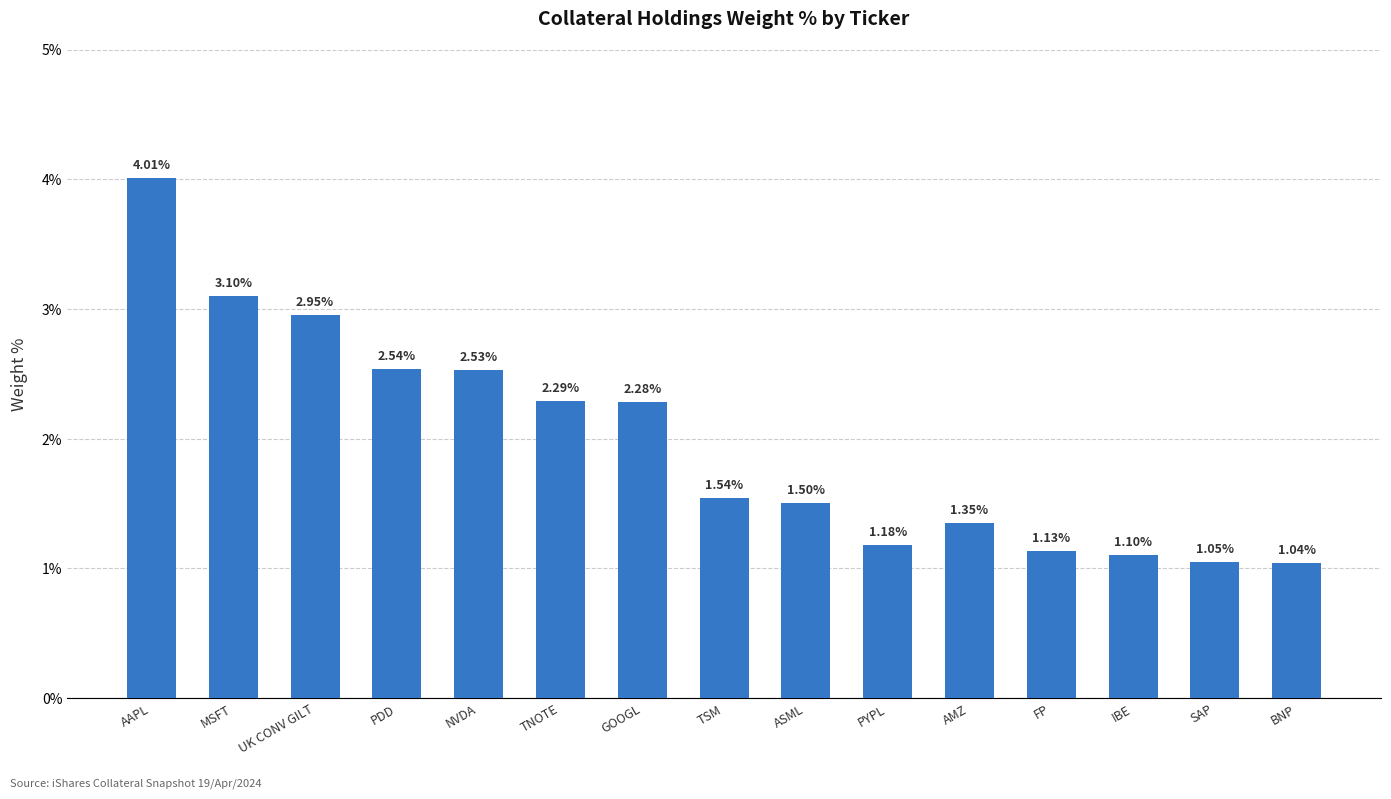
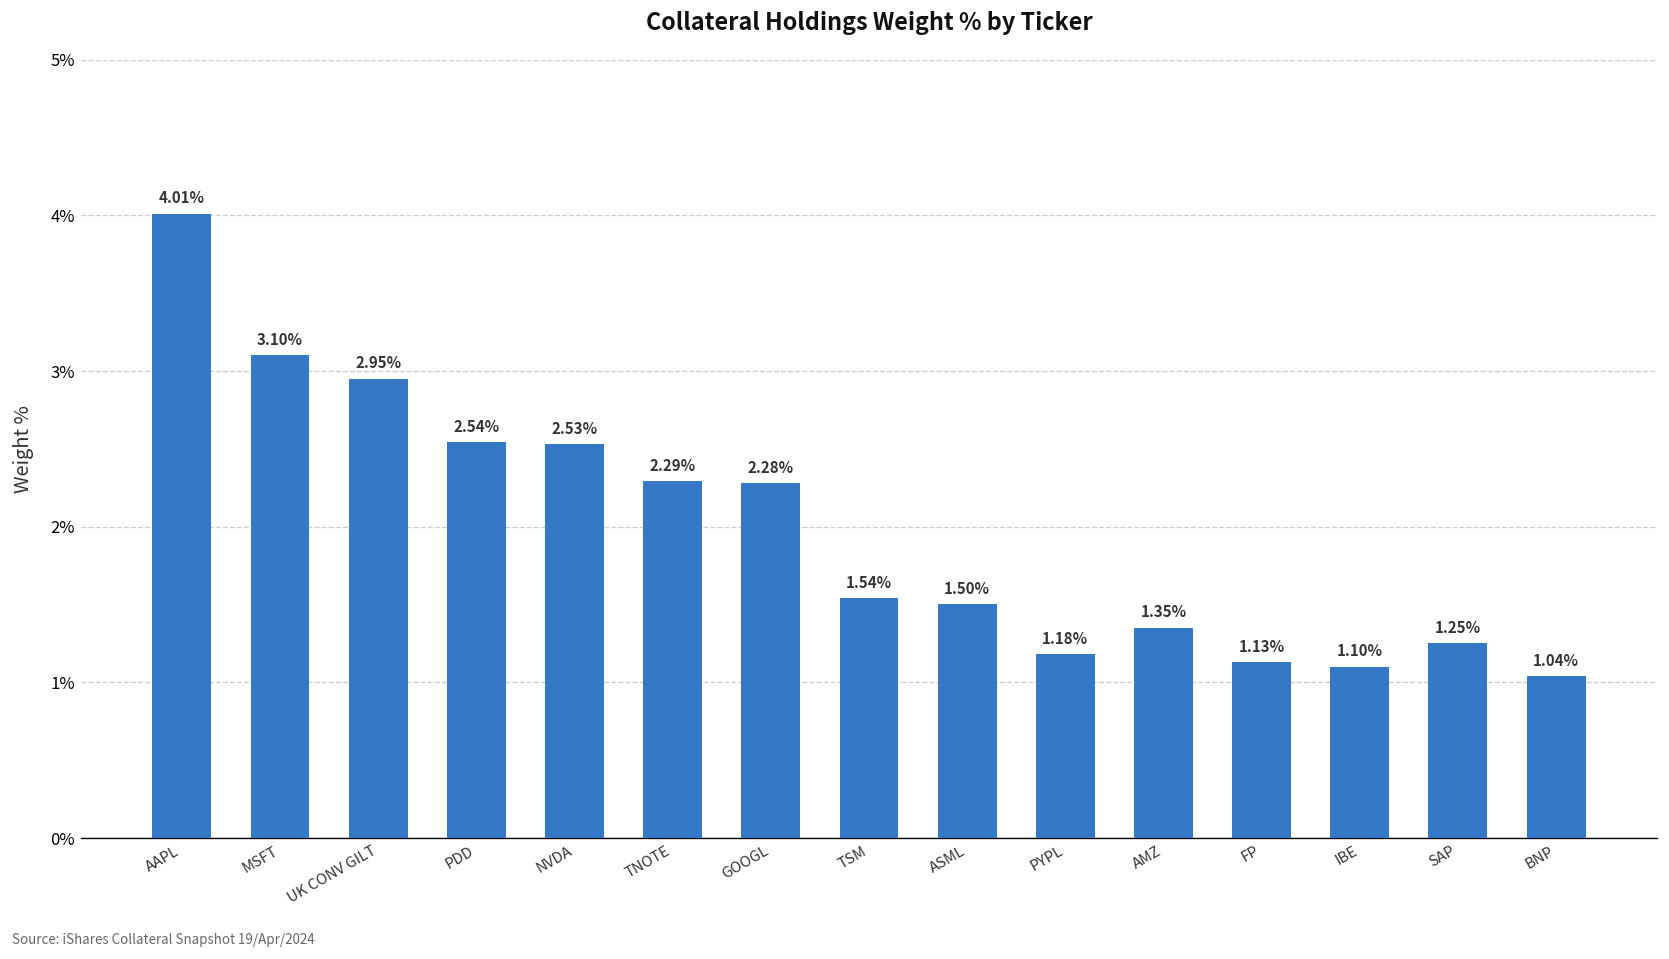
SAP: 1.05% -> 1.25%
